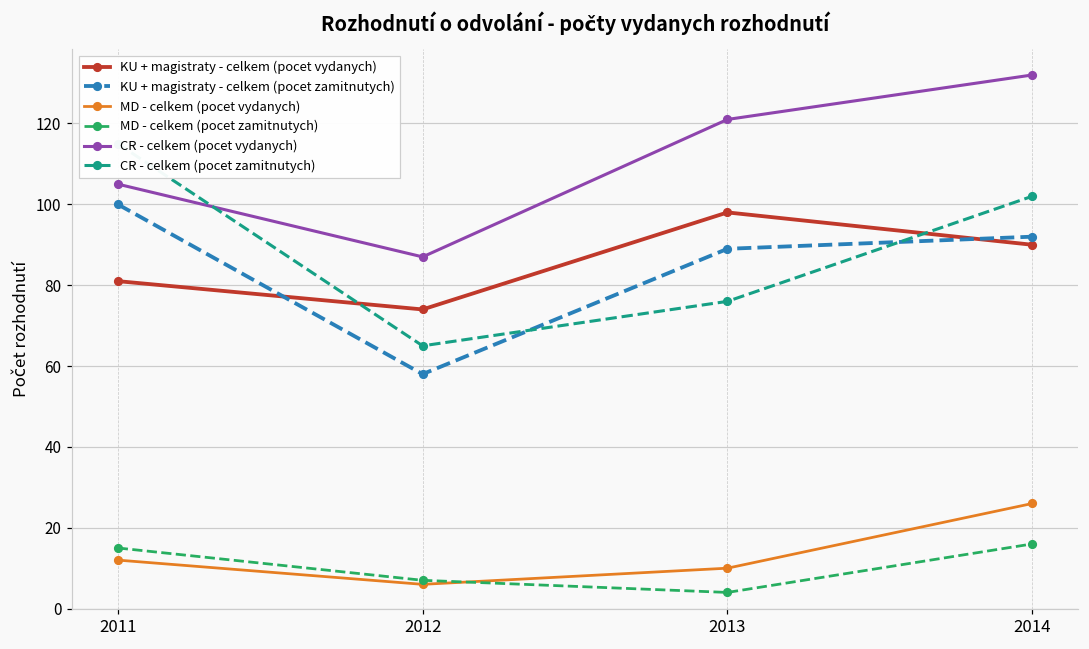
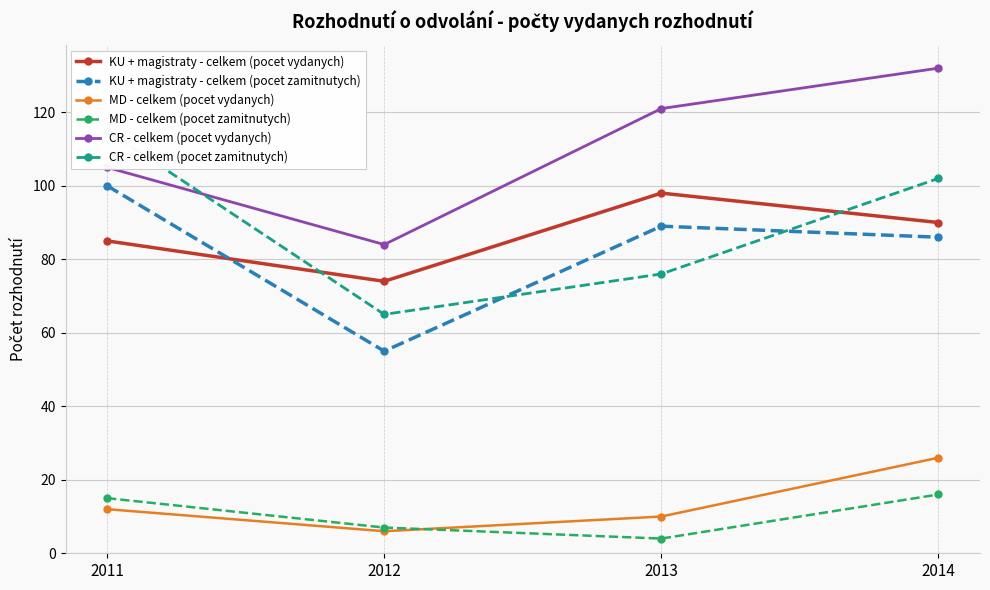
KU + magistraty - celkem (pocet vydanych), 2011: 81 -> 85
KU + magistraty - celkem (pocet zamitnutych), 2012: 58 -> 55
CR - celkem (pocet vydanych), 2012: 87 -> 84
KU + magistraty - celkem (pocet zamitnutych), 2014: 92 -> 86
